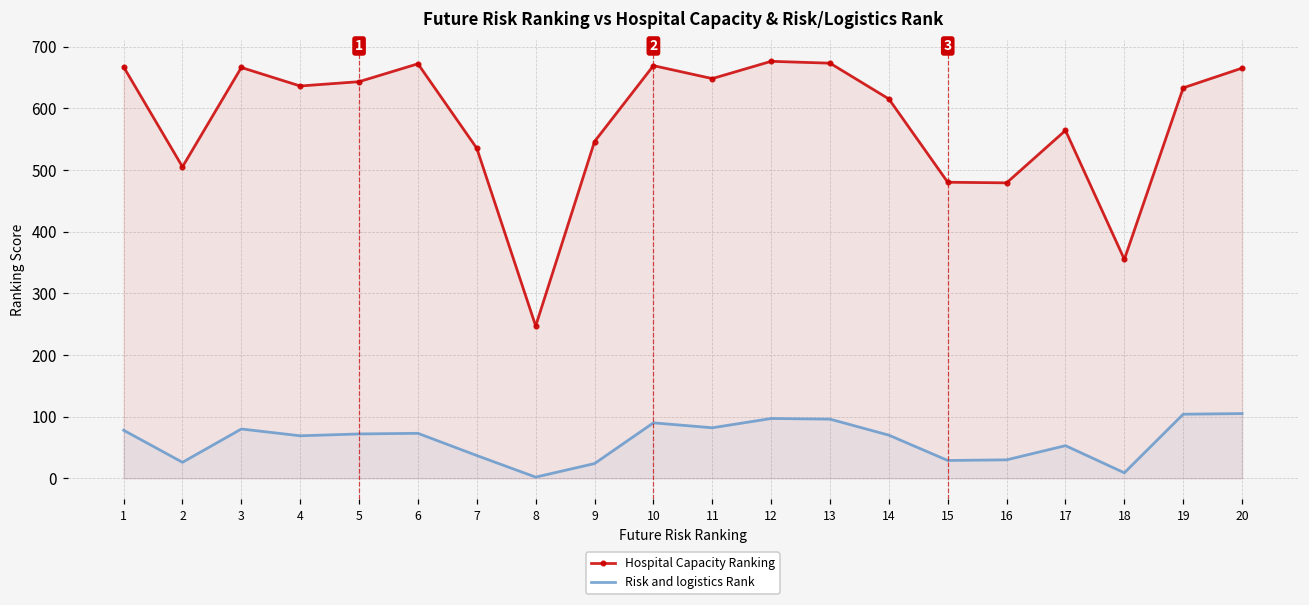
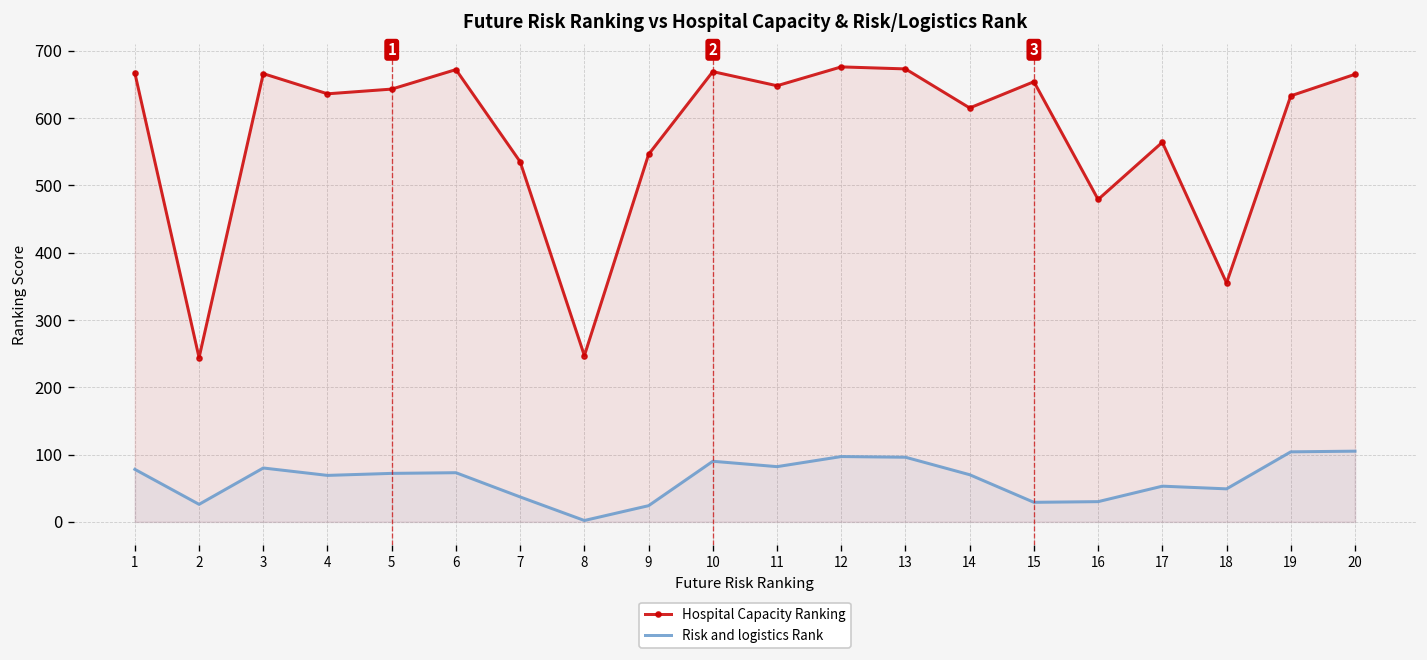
Hospital Capacity Ranking, 2: 510 -> 240
Hospital Capacity Ranking, 15: 480 -> 650
Risk and logistics Rank, 18: 10 -> 50
